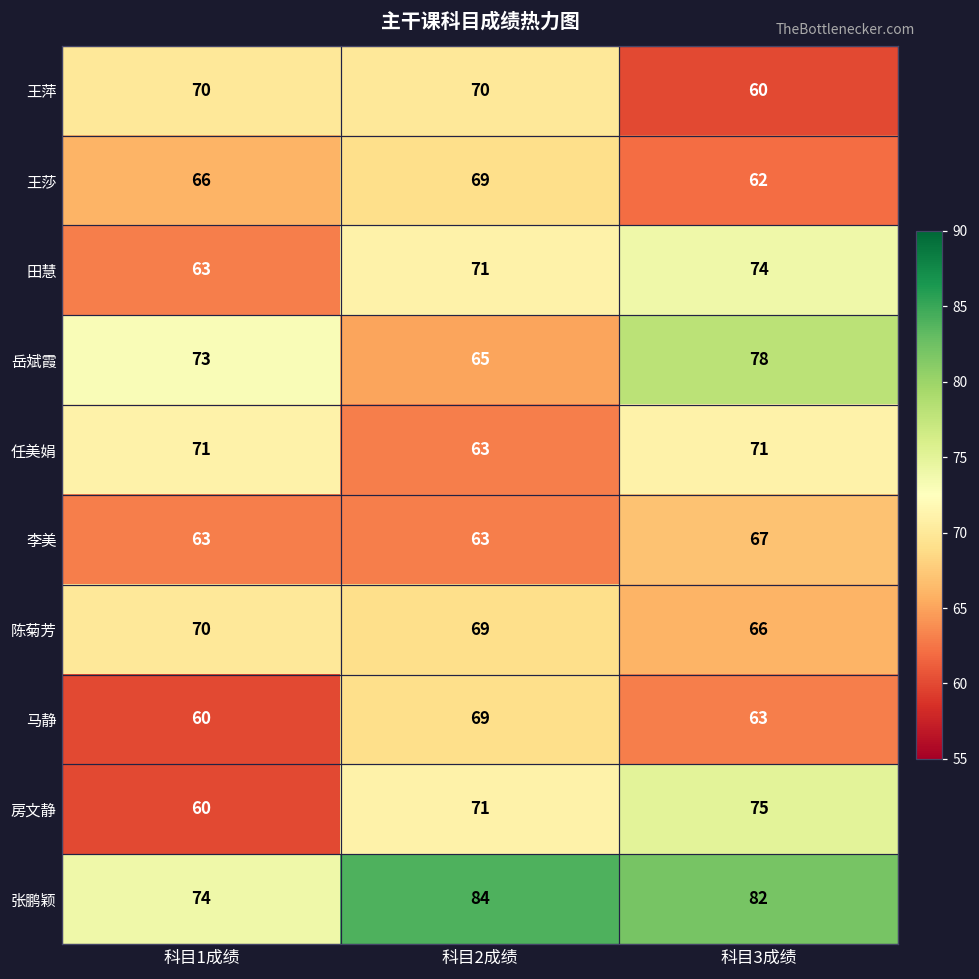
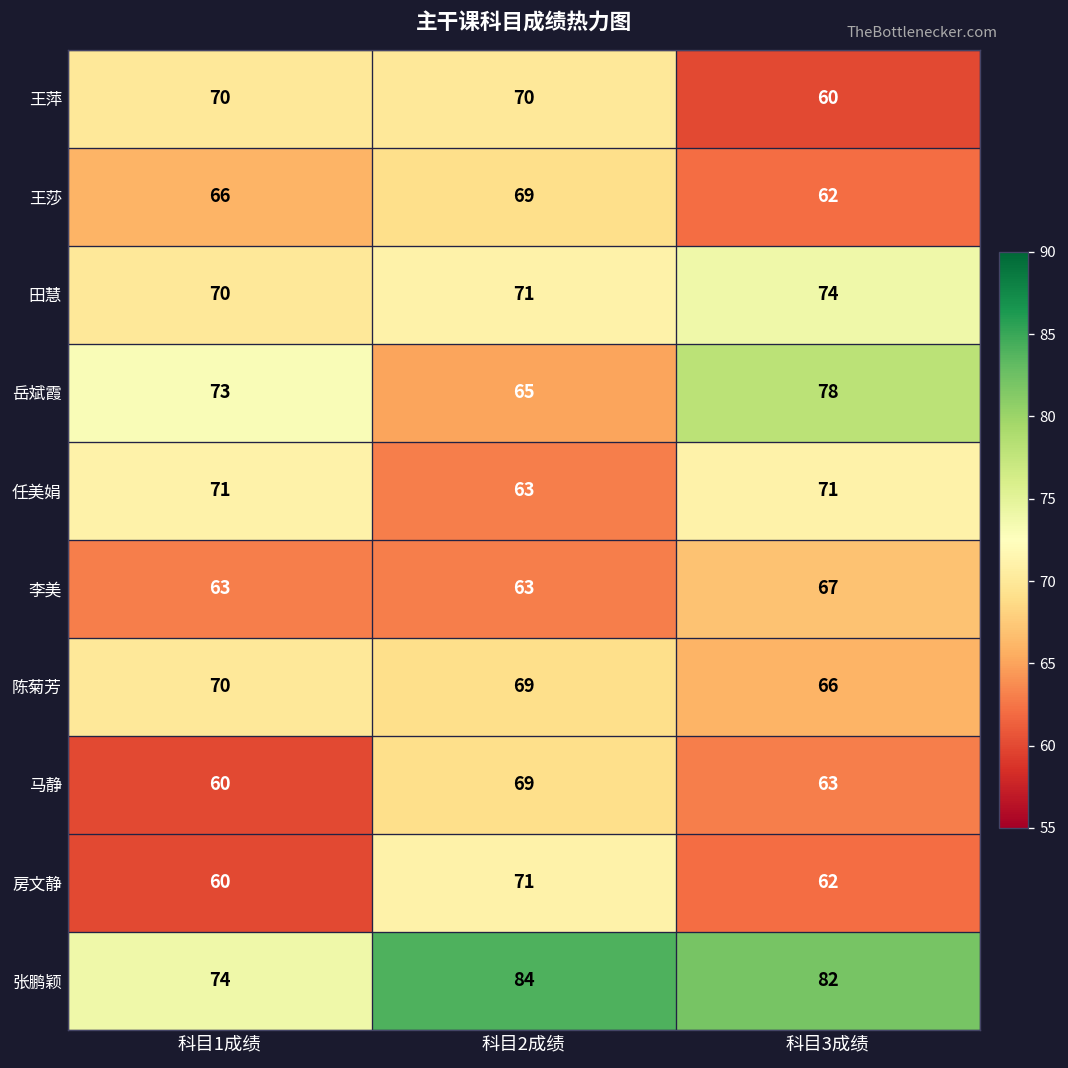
田慧, 科目1成绩: 63 -> 70
房文静, 科目3成绩: 75 -> 62
